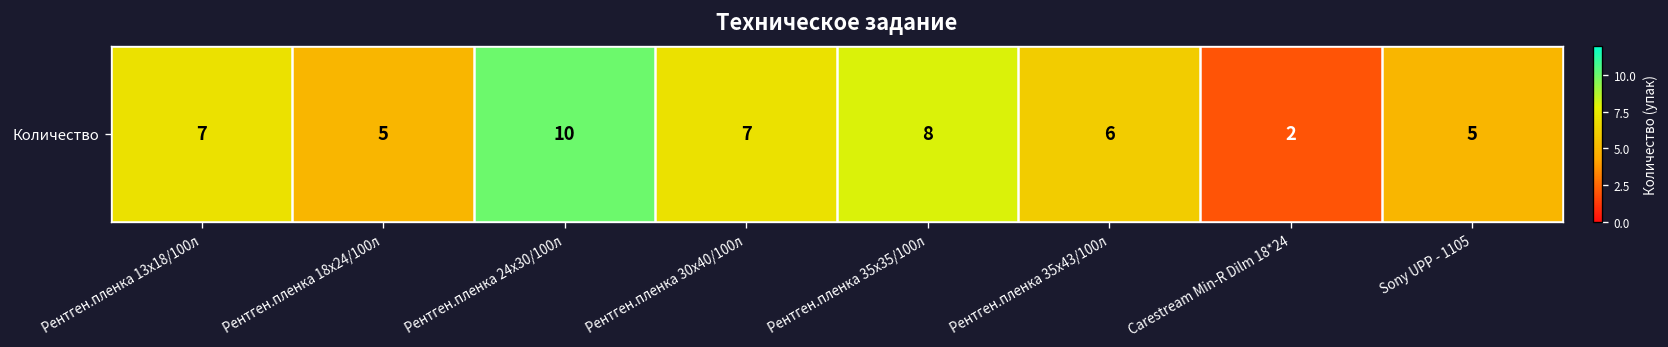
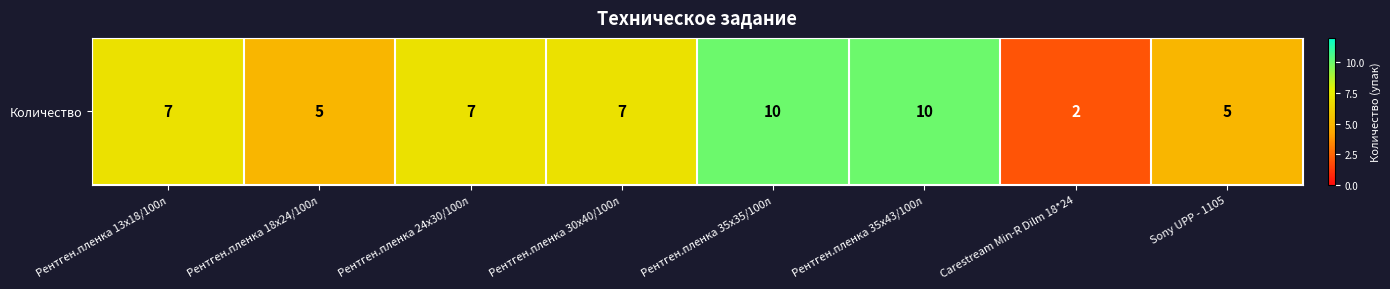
Количество, Рентген.пленка 24х30/100л: 10 -> 7
Количество, Рентген.пленка 35х35/100л: 8 -> 10
Количество, Рентген.пленка 35х43/100л: 6 -> 10
